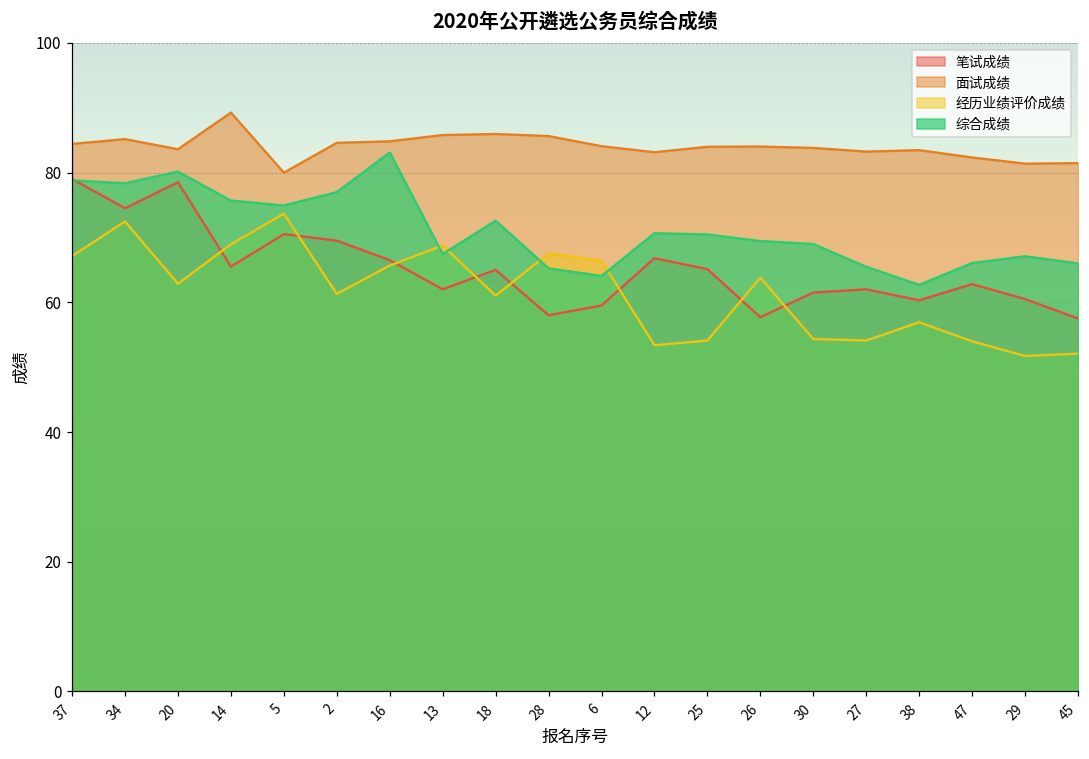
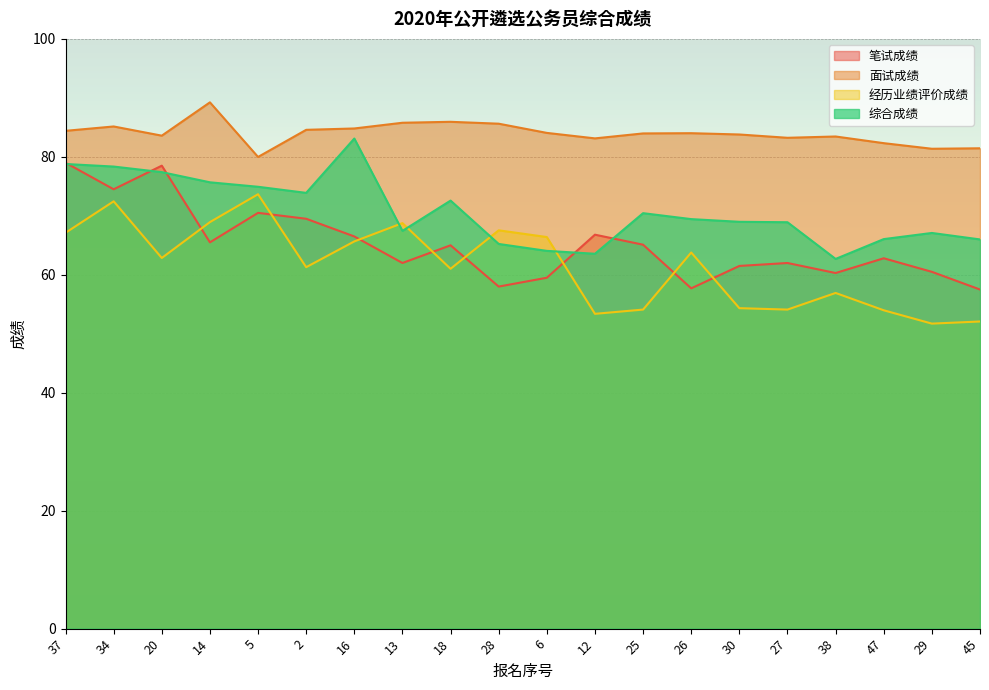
综合成绩, 20: 80 -> 77
综合成绩, 2: 77 -> 74
综合成绩, 12: 71 -> 64
综合成绩, 27: 65 -> 69
